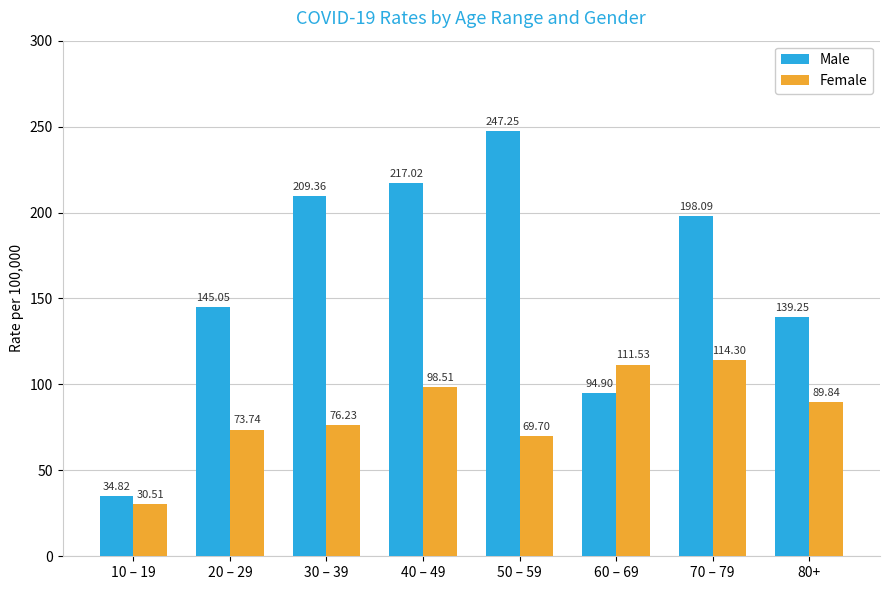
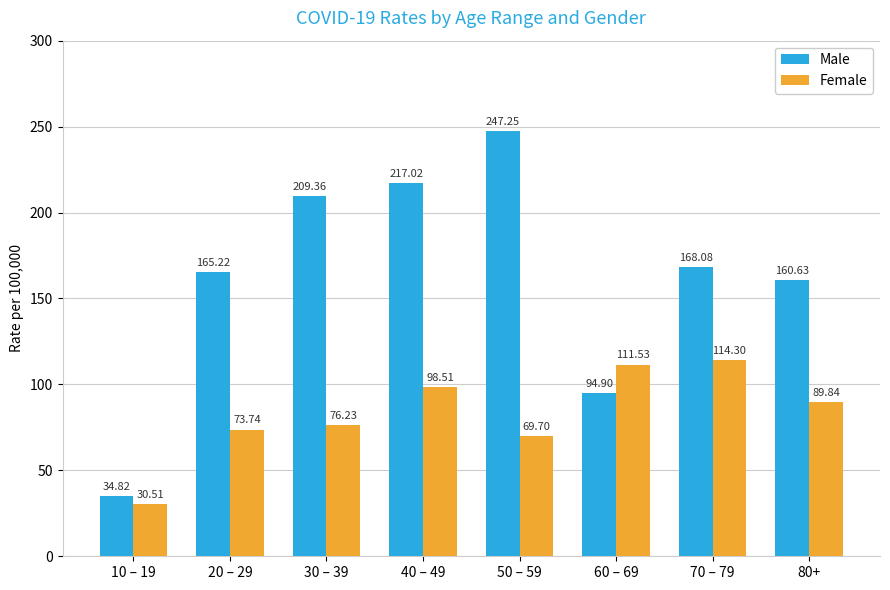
Male, 20 – 29: 145.05 -> 165.22
Male, 70 – 79: 198.09 -> 168.08
Male, 80+: 139.25 -> 160.63
